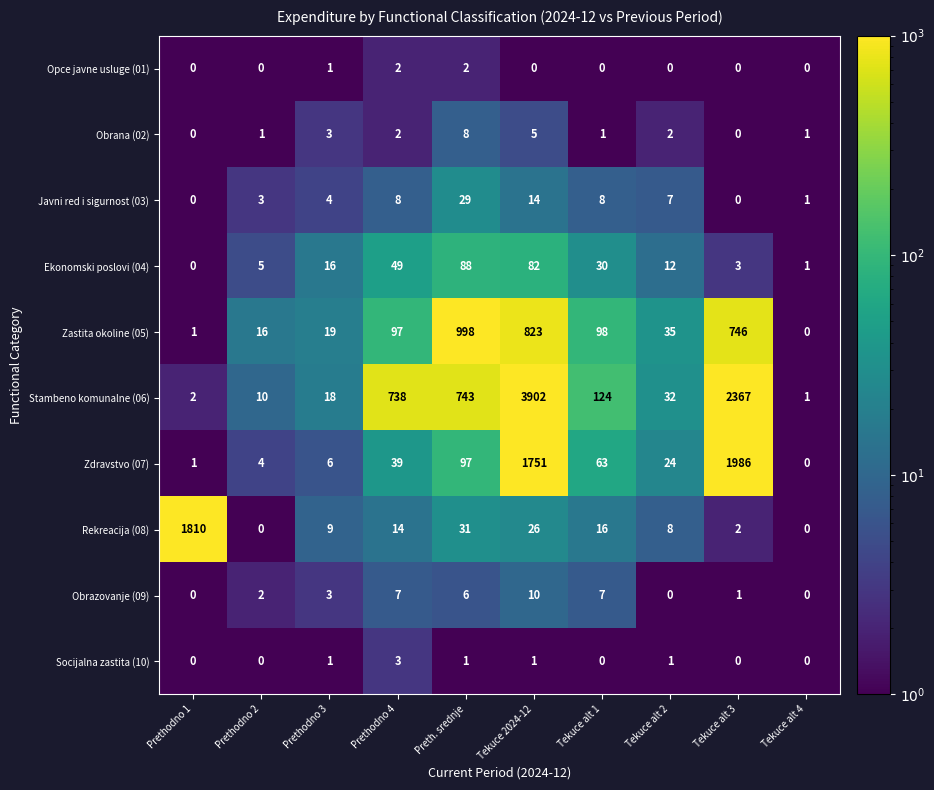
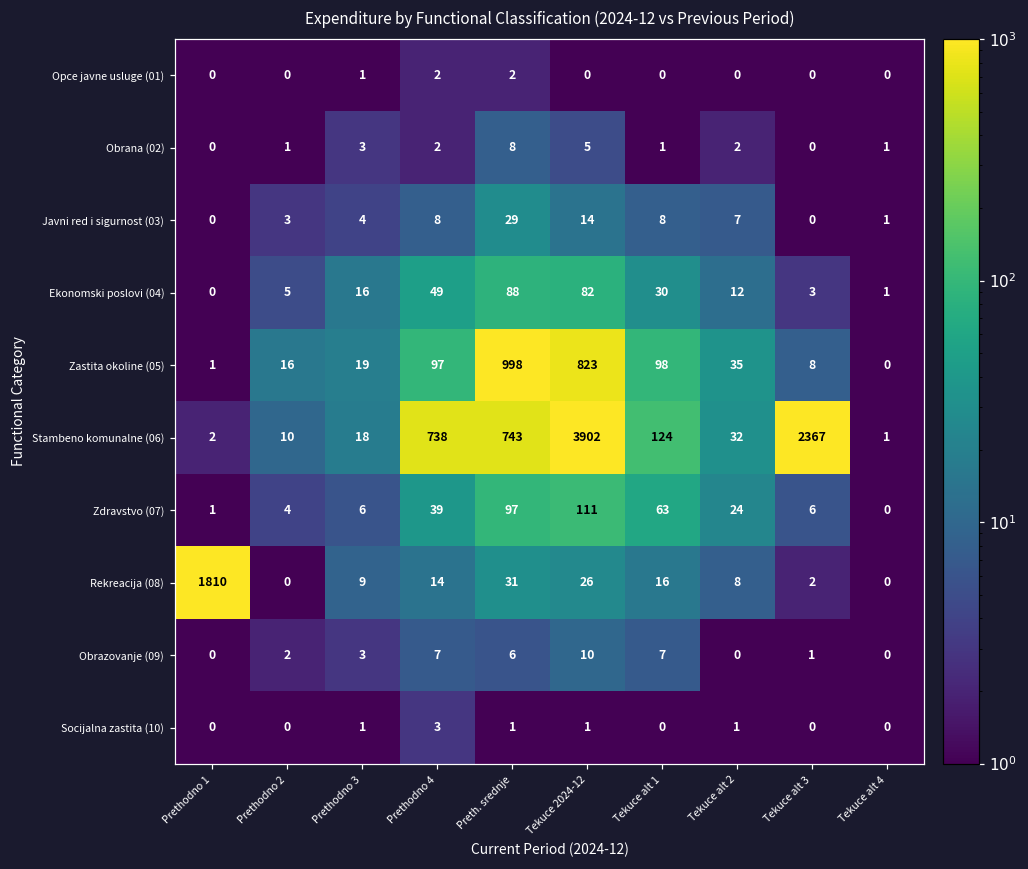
Zastita okoline (05), Tekuce alt 3: 746 -> 8
Zdravstvo (07), Tekuce 2024-12: 1751 -> 111
Zdravstvo (07), Tekuce alt 3: 1986 -> 6
